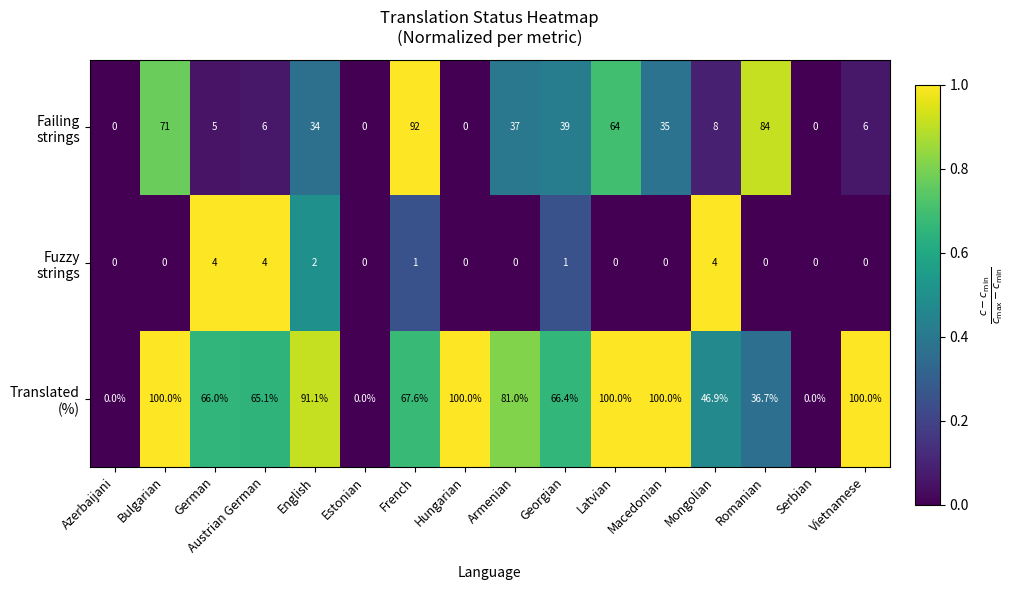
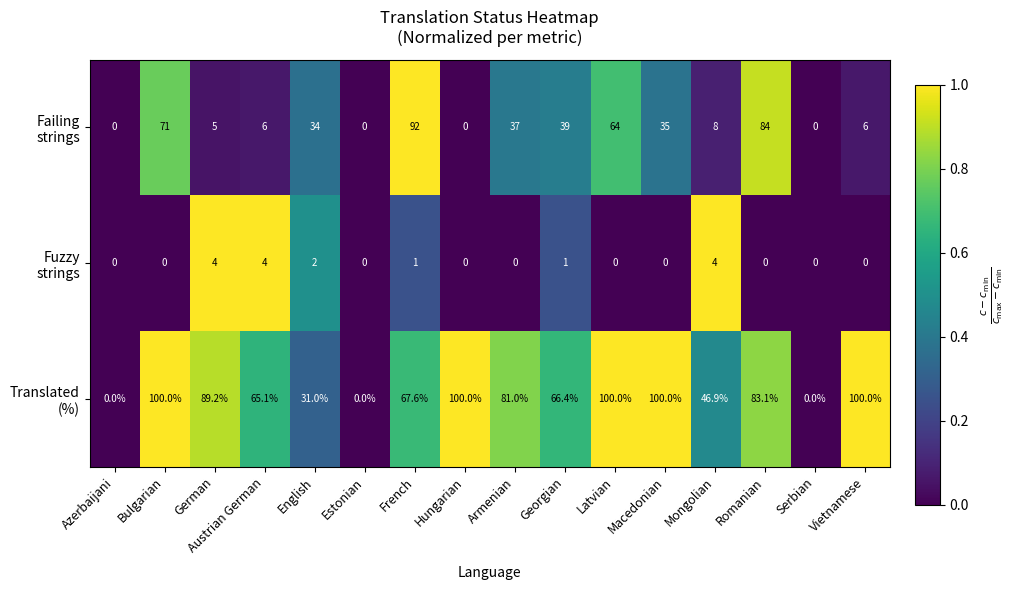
Translated (%), German: 66.0% -> 89.2%
Translated (%), English: 91.1% -> 31.0%
Translated (%), Romanian: 36.7% -> 83.1%
